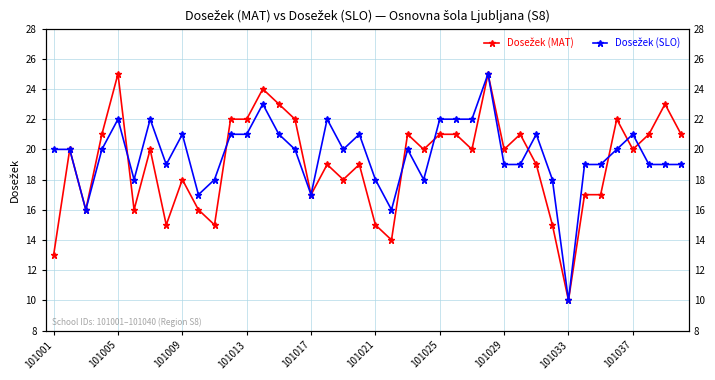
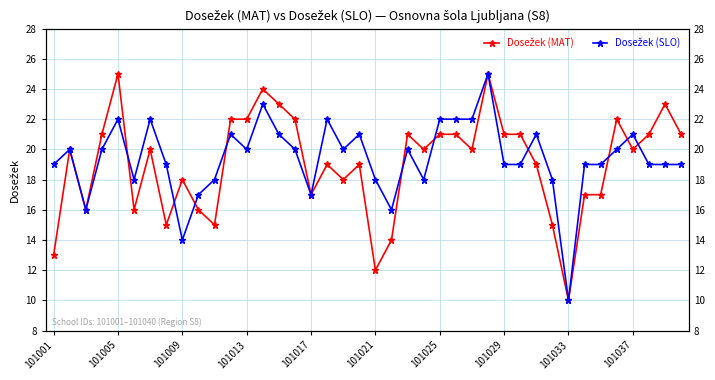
Dosežek (SLO), 101001: 20 -> 19
Dosežek (SLO), 101009: 21 -> 14
Dosežek (SLO), 101013: 21 -> 20
Dosežek (MAT), 101021: 15 -> 12
Dosežek (MAT), 101029: 20 -> 21
